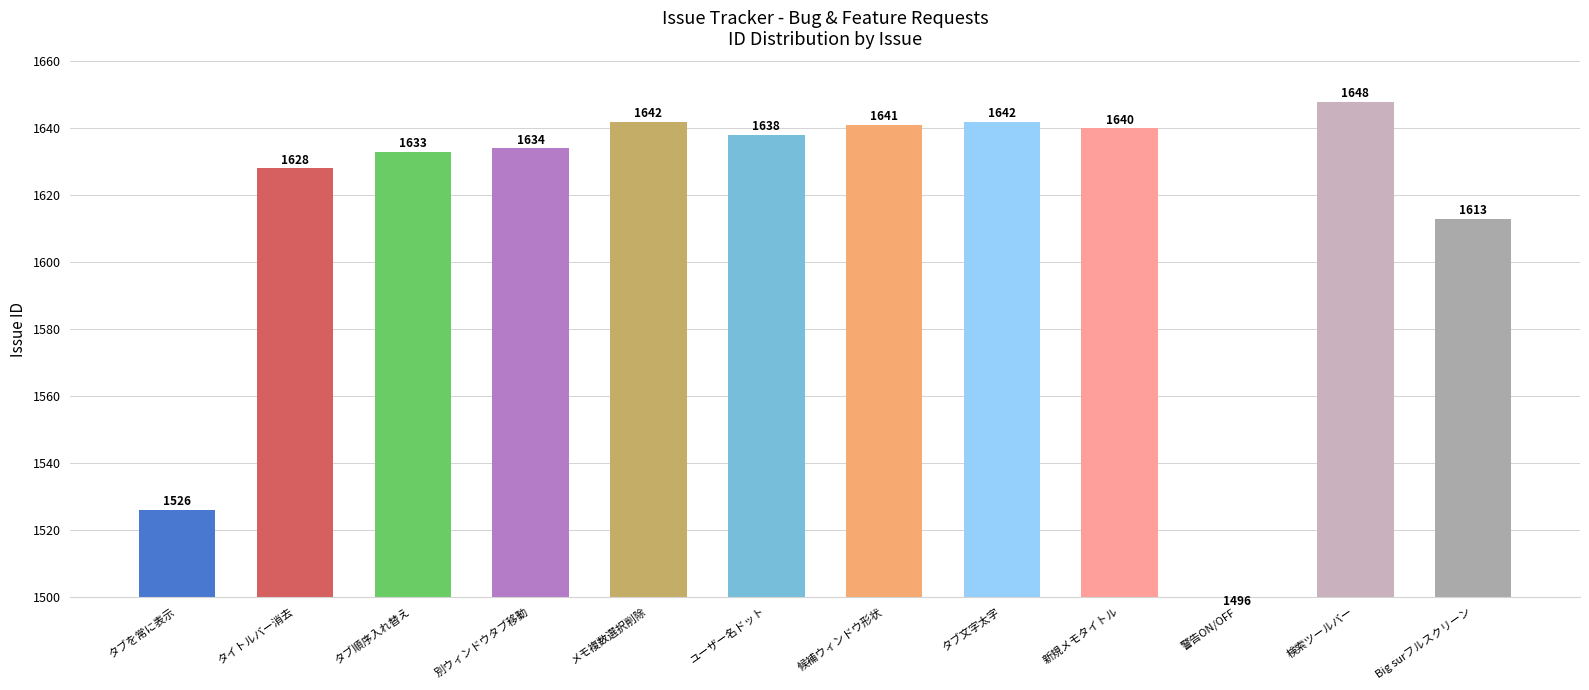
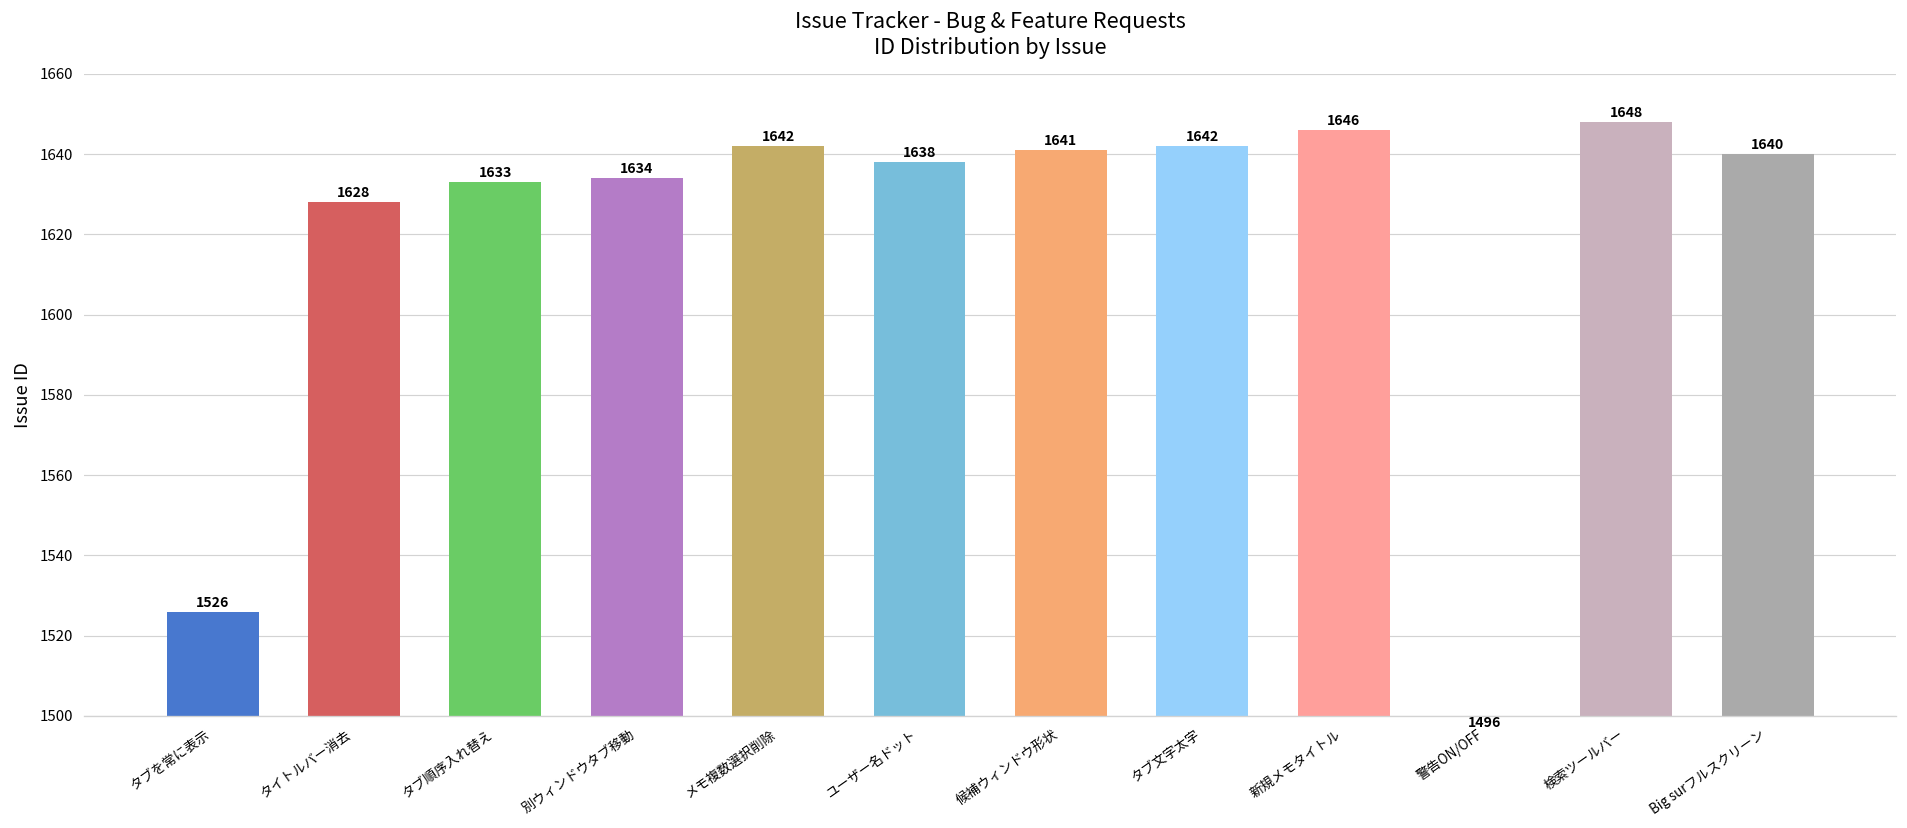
新規メモタイトル: 1640 -> 1646
Big surフルスクリーン: 1613 -> 1640
